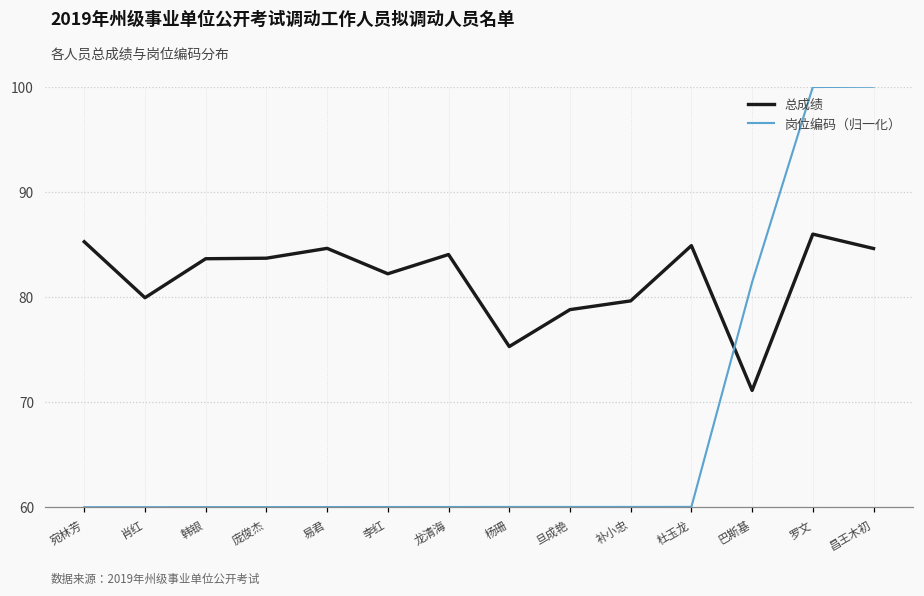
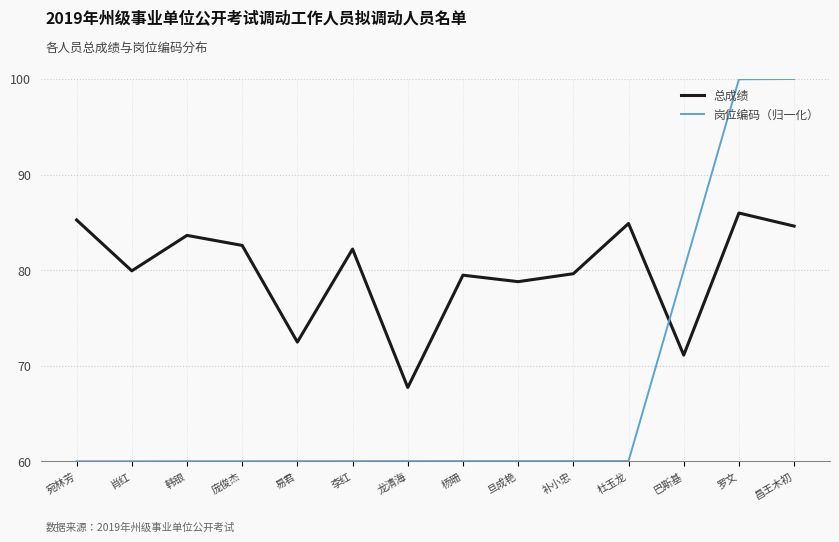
总成绩, 庞俊杰: 84 -> 83
总成绩, 易君: 85 -> 72
总成绩, 龙清海: 84 -> 68
总成绩, 杨珊: 75 -> 79
岗位编码（归一化）, 巴斯基: 81 -> 80
